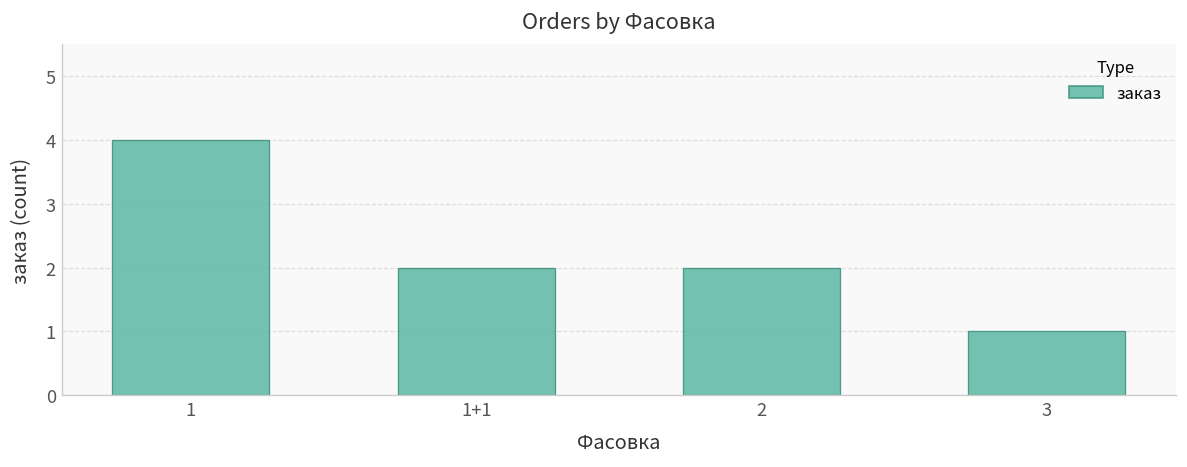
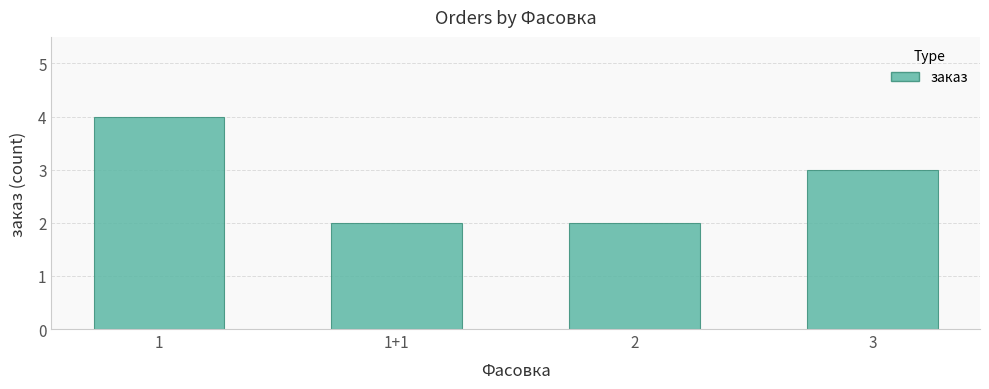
3: 1 -> 3
